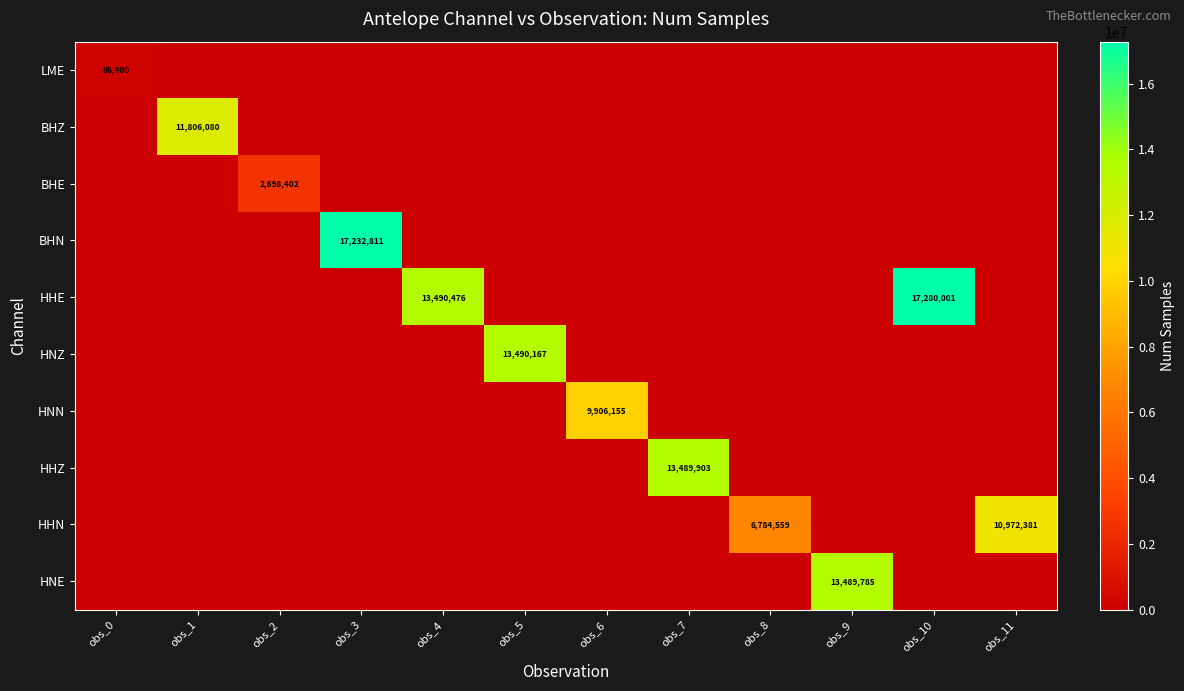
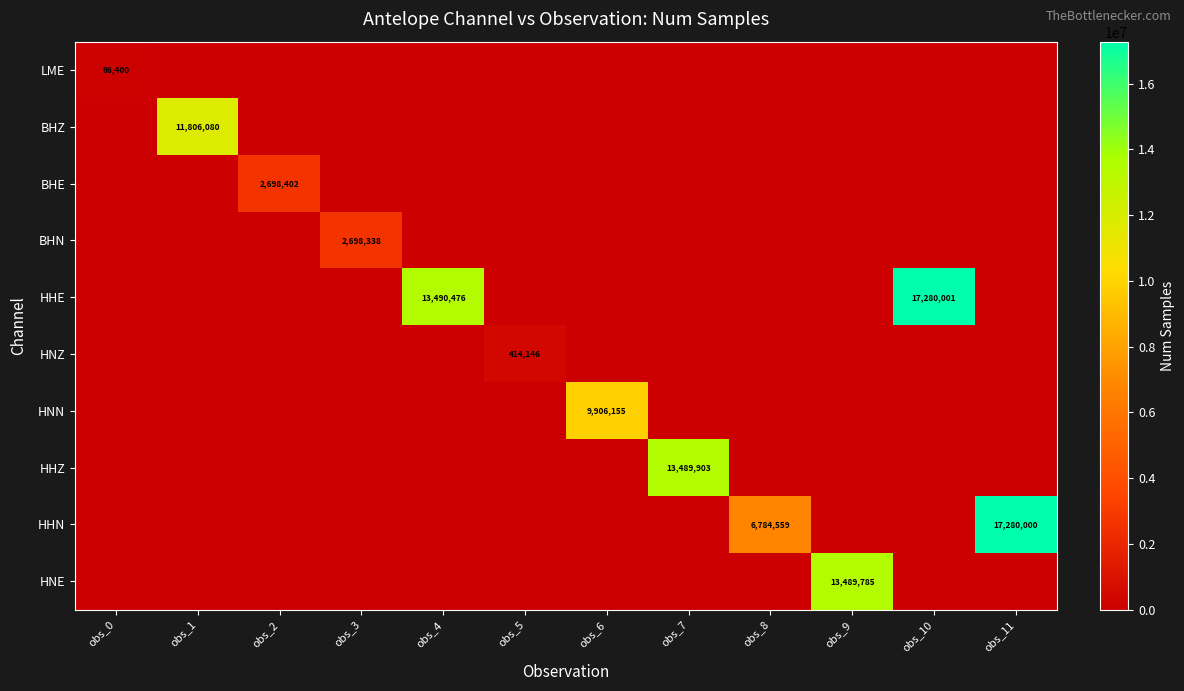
BHN, obs_3: 17,232,811 -> 2,698,338
HNZ, obs_5: 13,490,167 -> 414,146
HHN, obs_11: 10,972,381 -> 17,280,000
